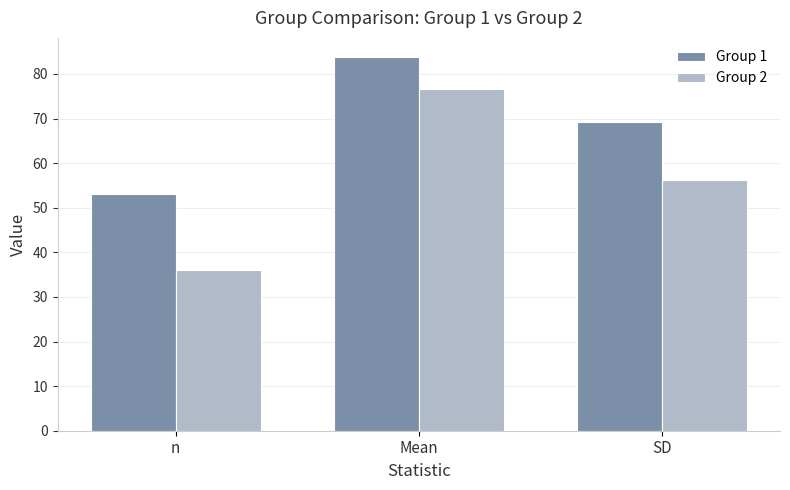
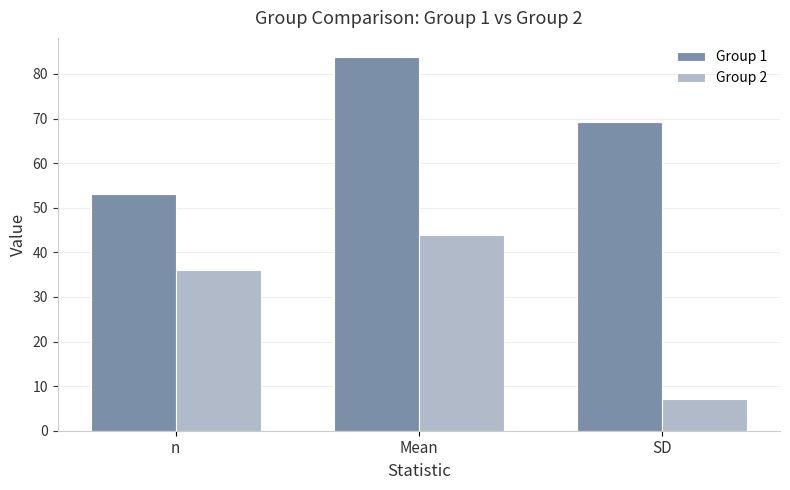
Group 2, Mean: 77 -> 44
Group 2, SD: 56 -> 7
